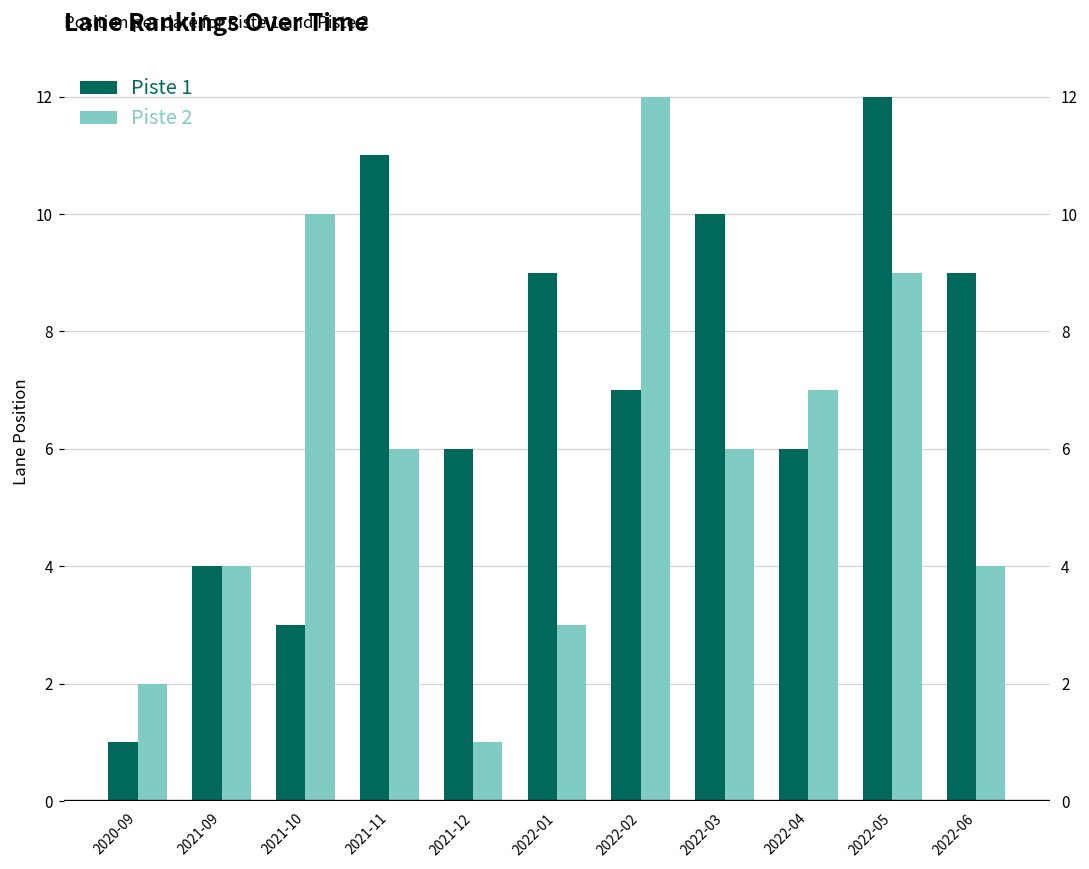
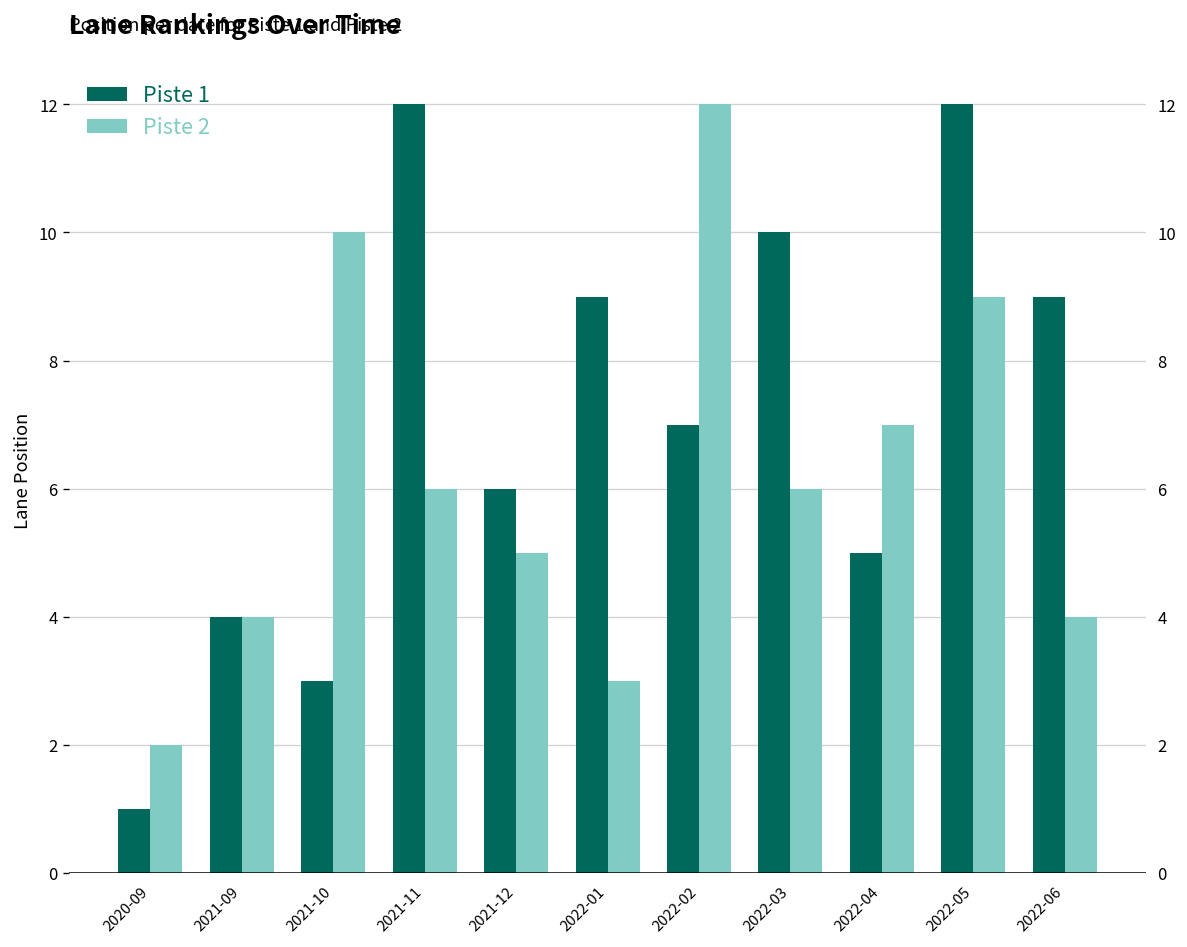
Piste 1, 2021-11: 11 -> 12
Piste 2, 2021-12: 1 -> 5
Piste 1, 2022-04: 6 -> 5
